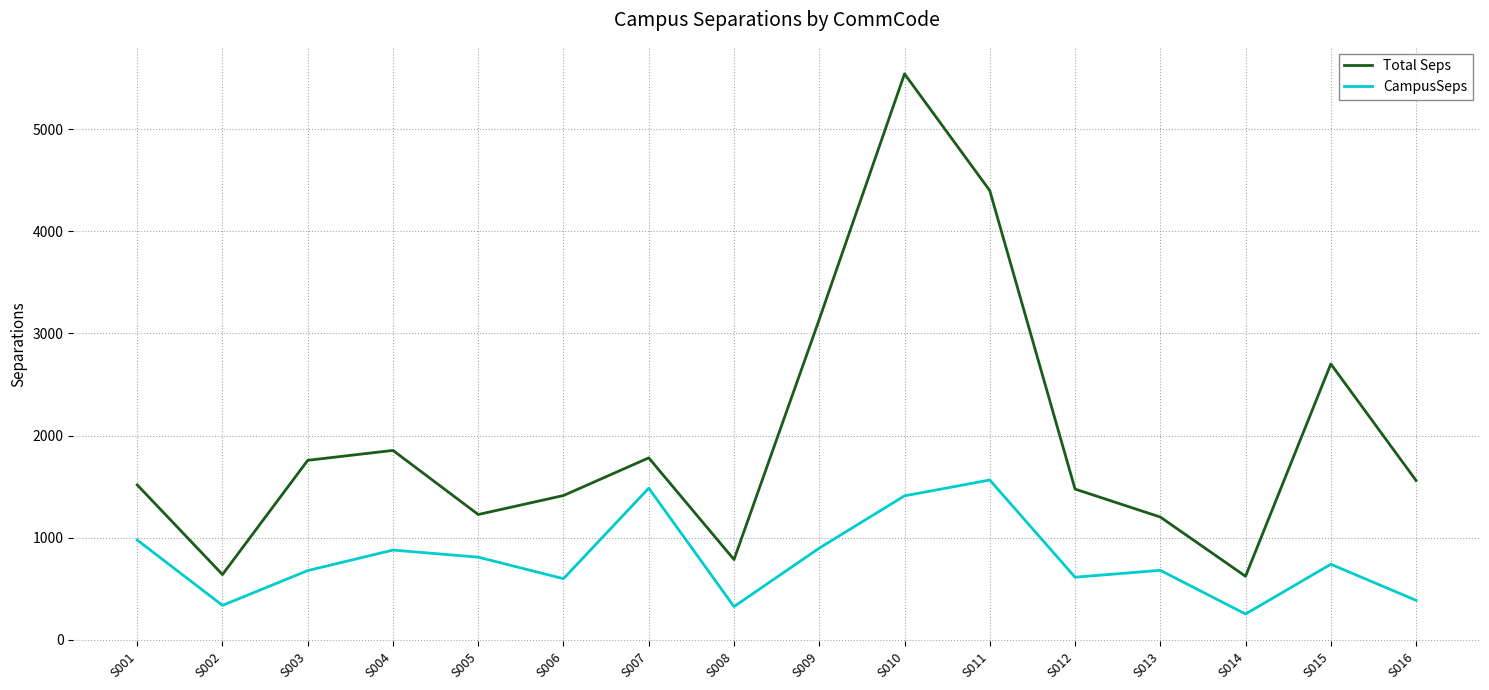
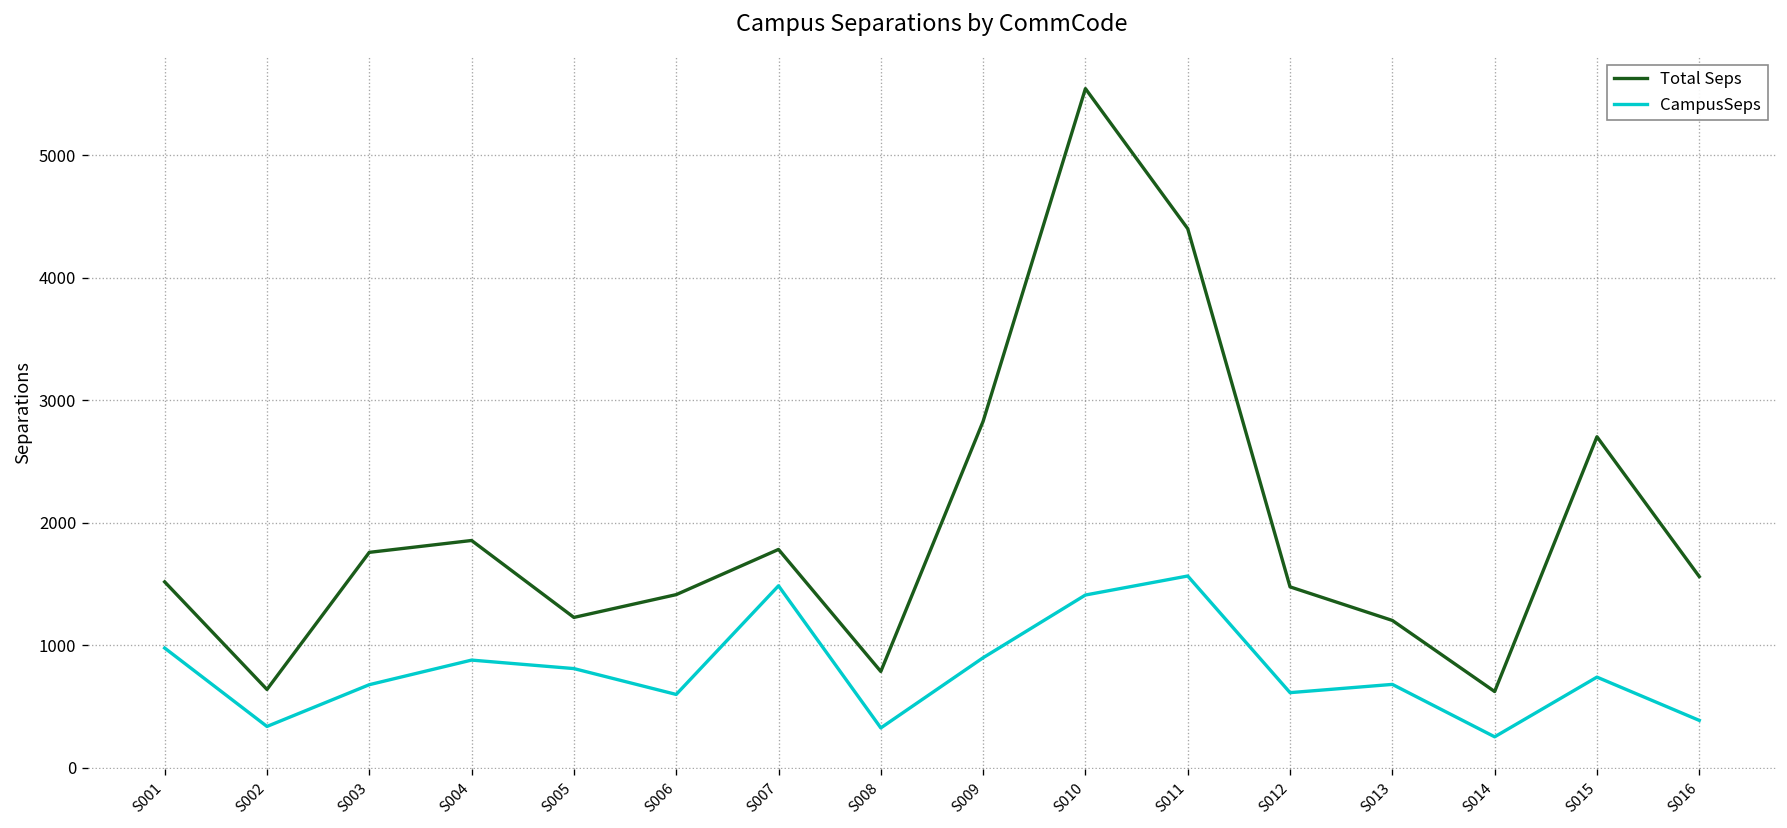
Total Seps, S009: 3140 -> 2830
